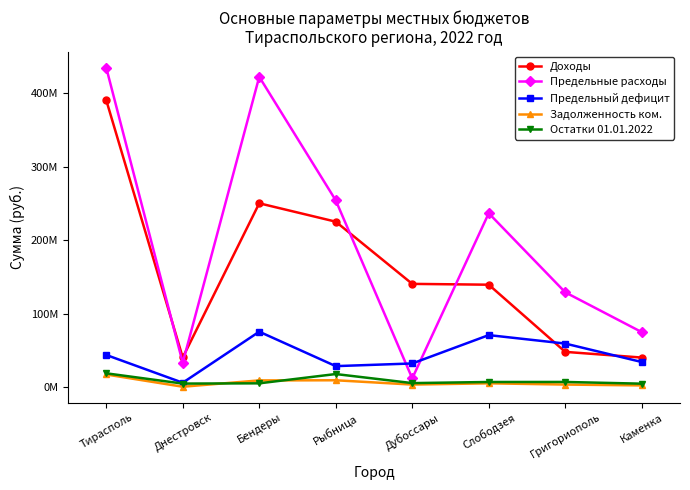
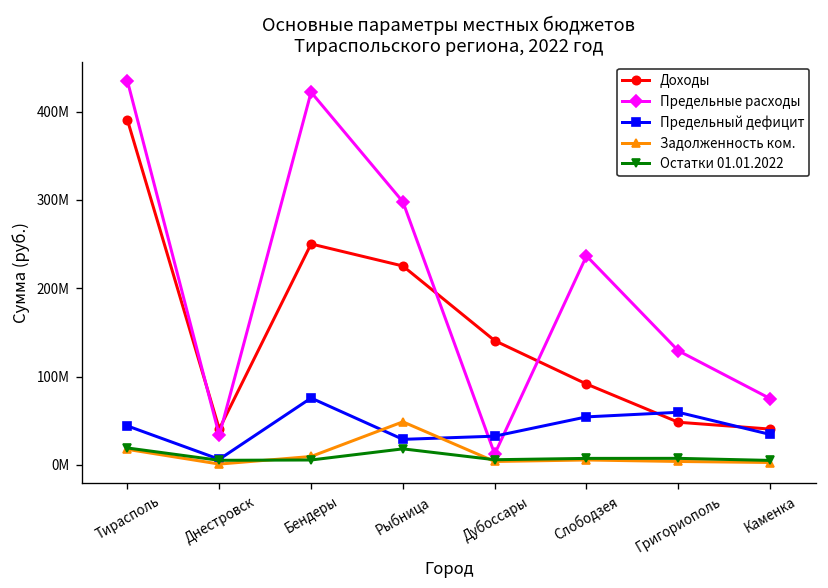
Предельные расходы, Рыбница: 250000000 -> 300000000
Задолженность ком., Рыбница: 10000000 -> 50000000
Доходы, Слободзея: 140000000 -> 90000000
Предельный дефицит, Слободзея: 70000000 -> 50000000
